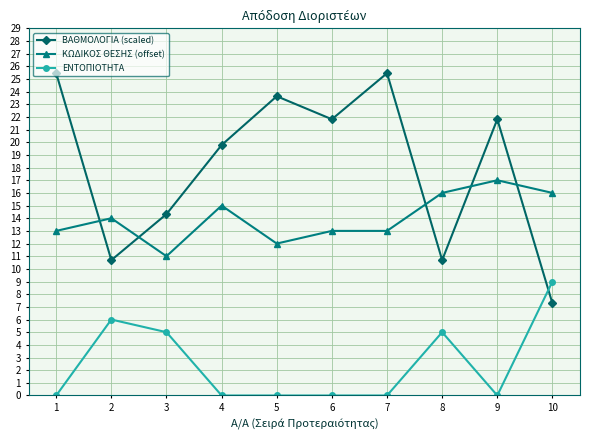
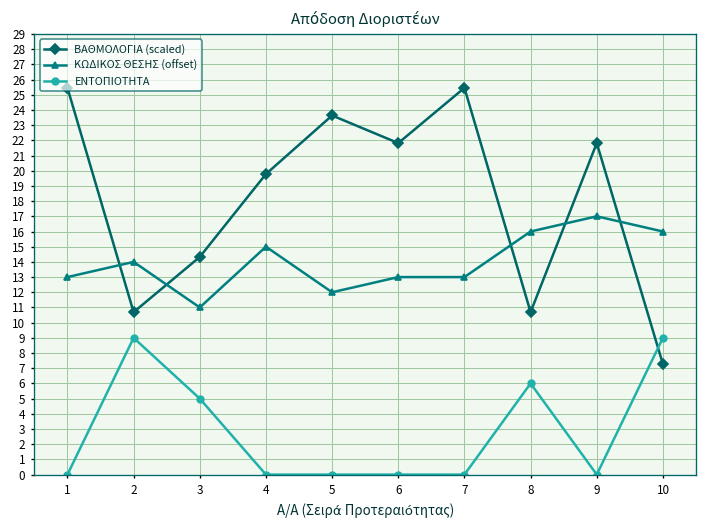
ΕΝΤΟΠΙΟΤΗΤΑ, 2: 6 -> 9
ΕΝΤΟΠΙΟΤΗΤΑ, 8: 5 -> 6
